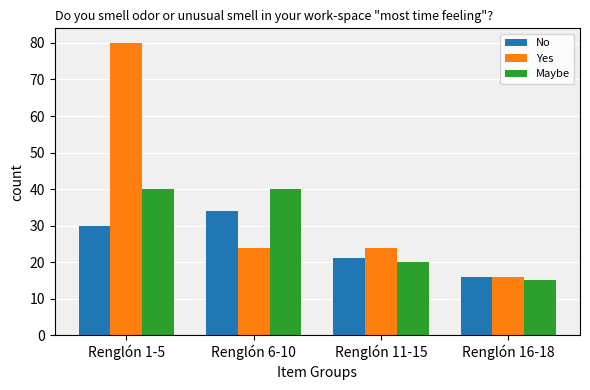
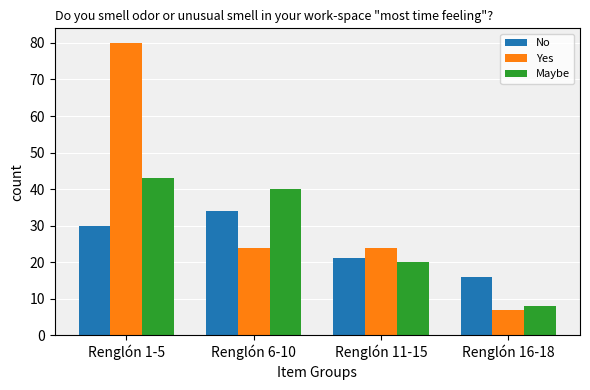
Maybe, Renglón 1-5: 40 -> 43
Yes, Renglón 16-18: 16 -> 7
Maybe, Renglón 16-18: 15 -> 8
